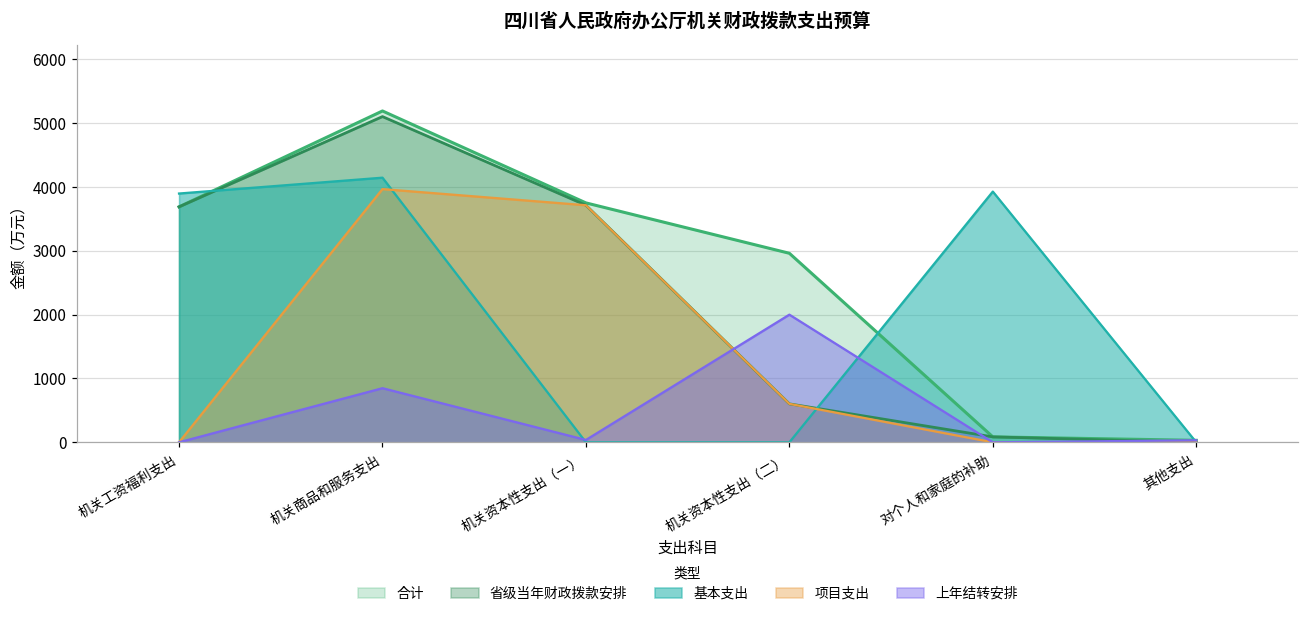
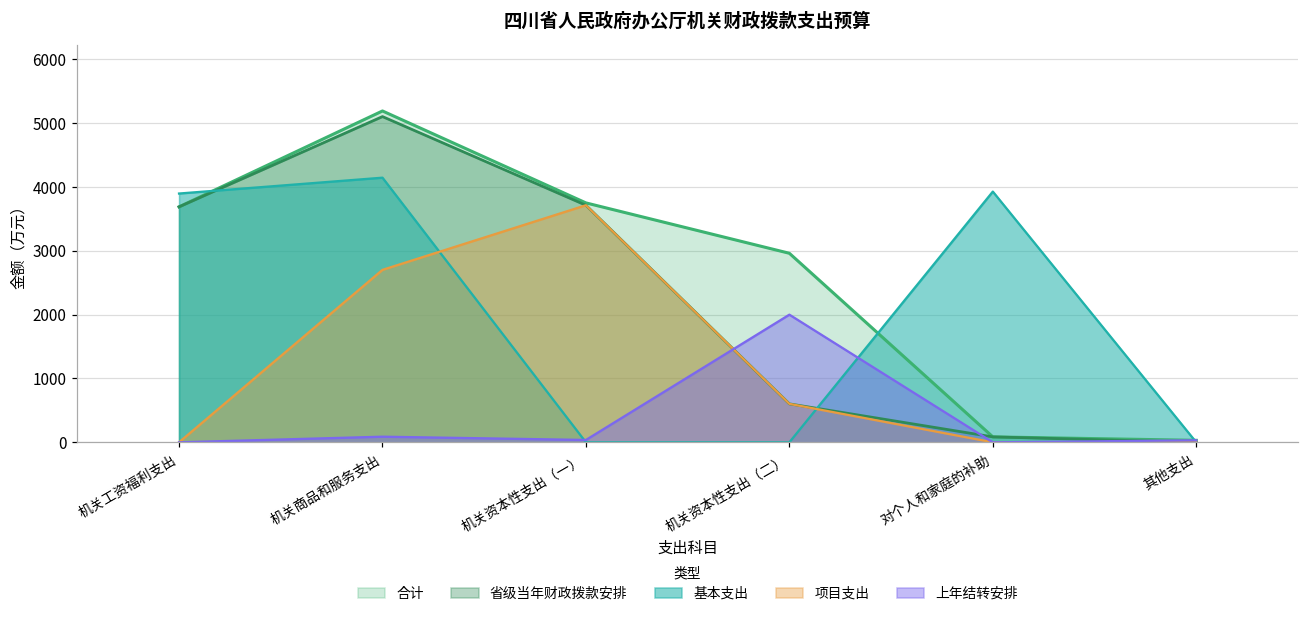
项目支出, 机关商品和服务支出: 4000 -> 2700
上年结转安排, 机关商品和服务支出: 800 -> 100
